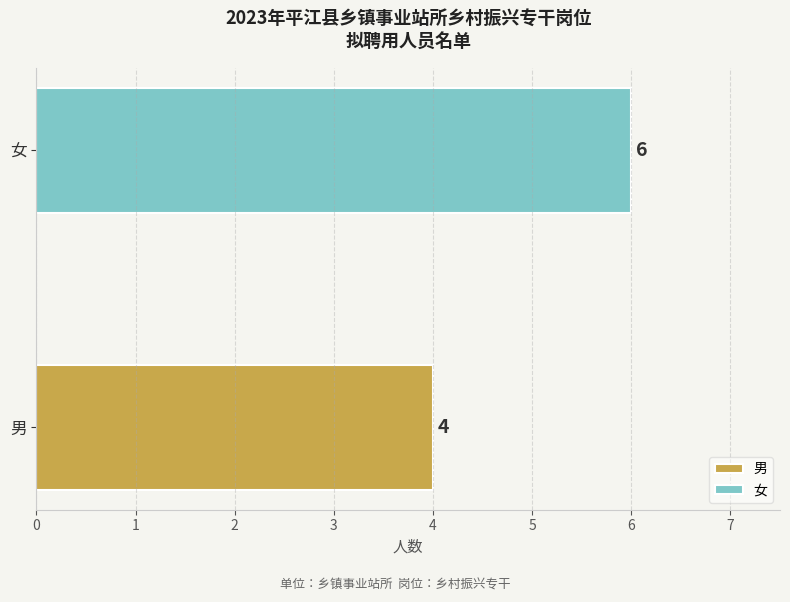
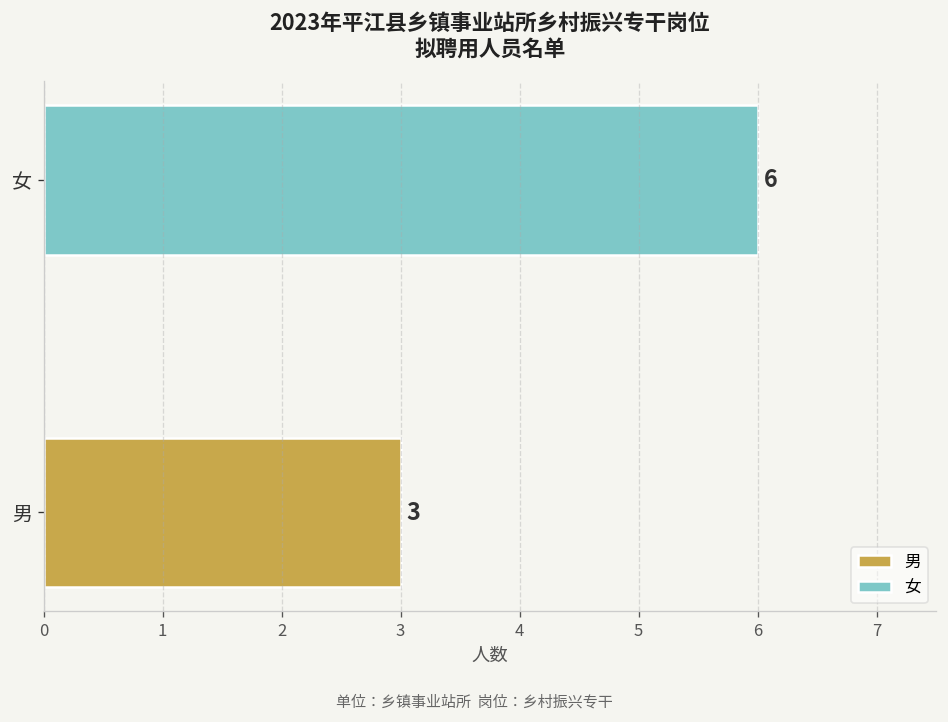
男: 4 -> 3
